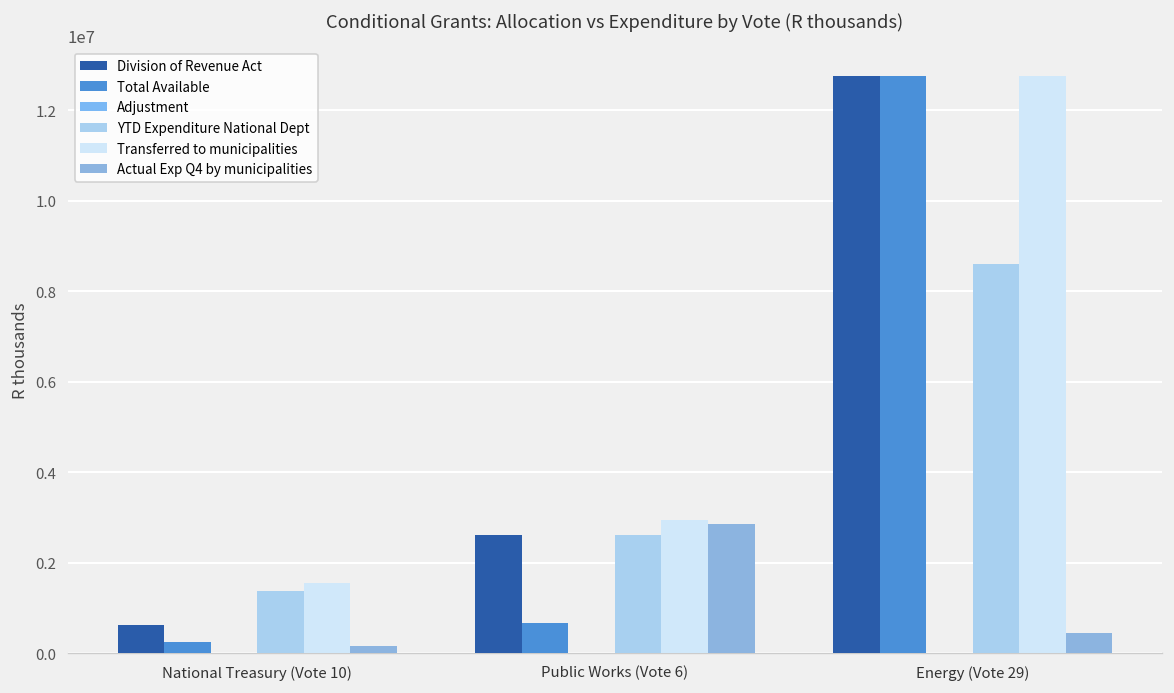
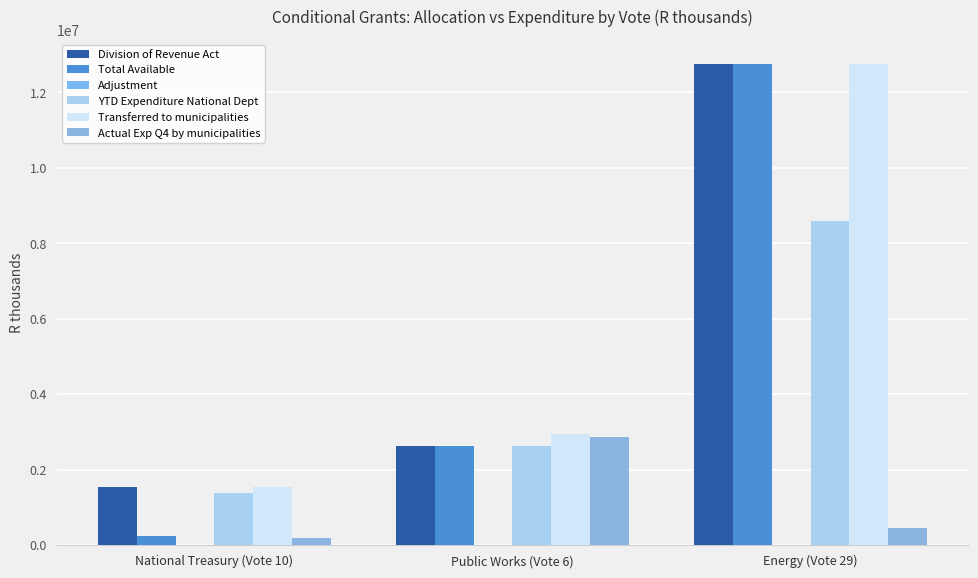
Division of Revenue Act, National Treasury (Vote 10): 600000 -> 1600000
Total Available, Public Works (Vote 6): 700000 -> 2600000
